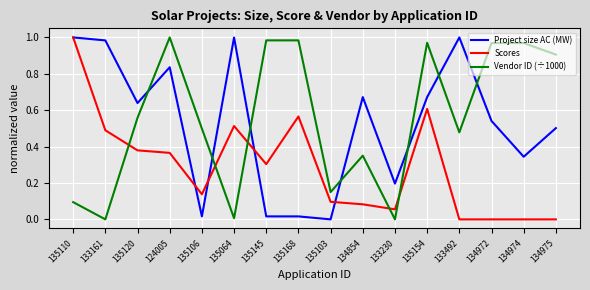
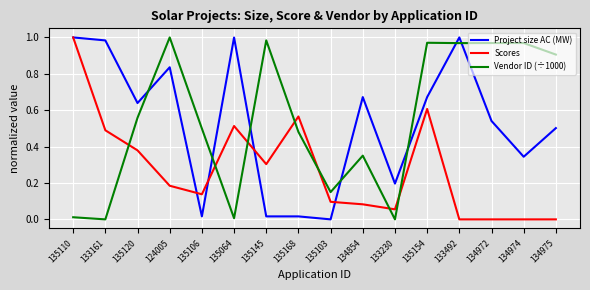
Vendor ID (÷1000), 135110: 0.09 -> 0.01
Scores, 124005: 0.37 -> 0.18
Vendor ID (÷1000), 135168: 0.98 -> 0.48
Vendor ID (÷1000), 133492: 0.48 -> 0.97
